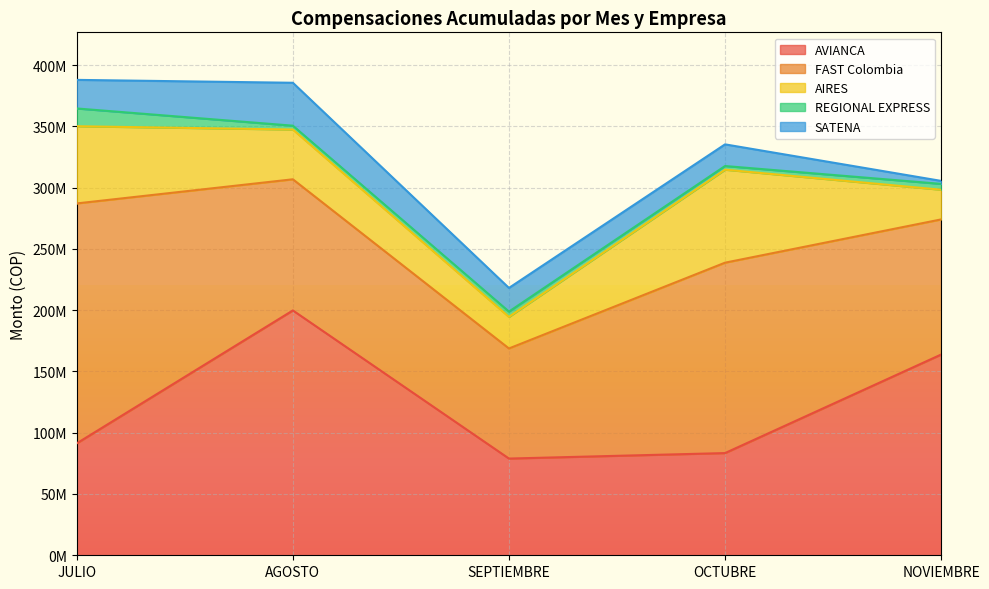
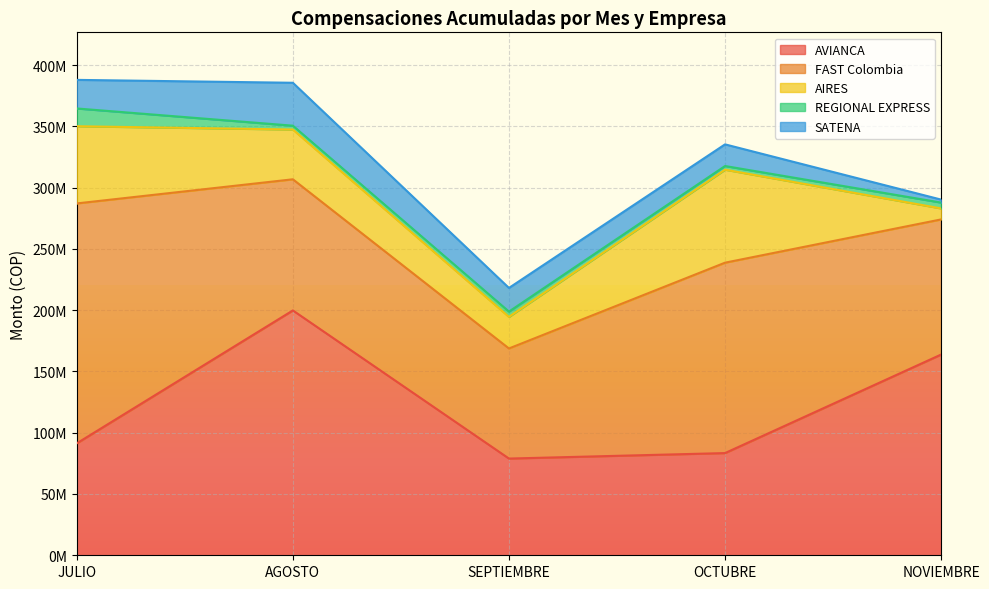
AIRES, NOVIEMBRE: 24000000 -> 9000000
